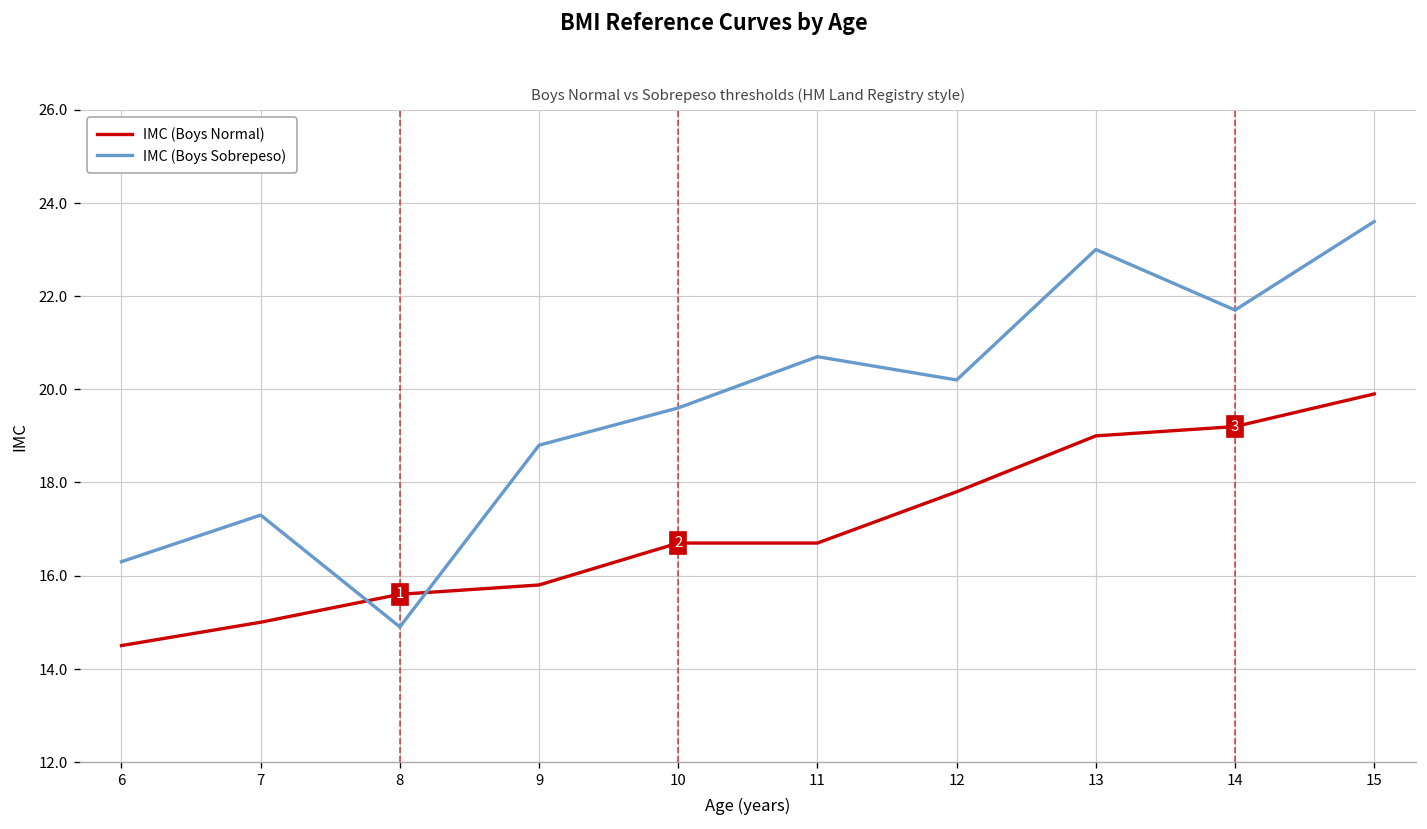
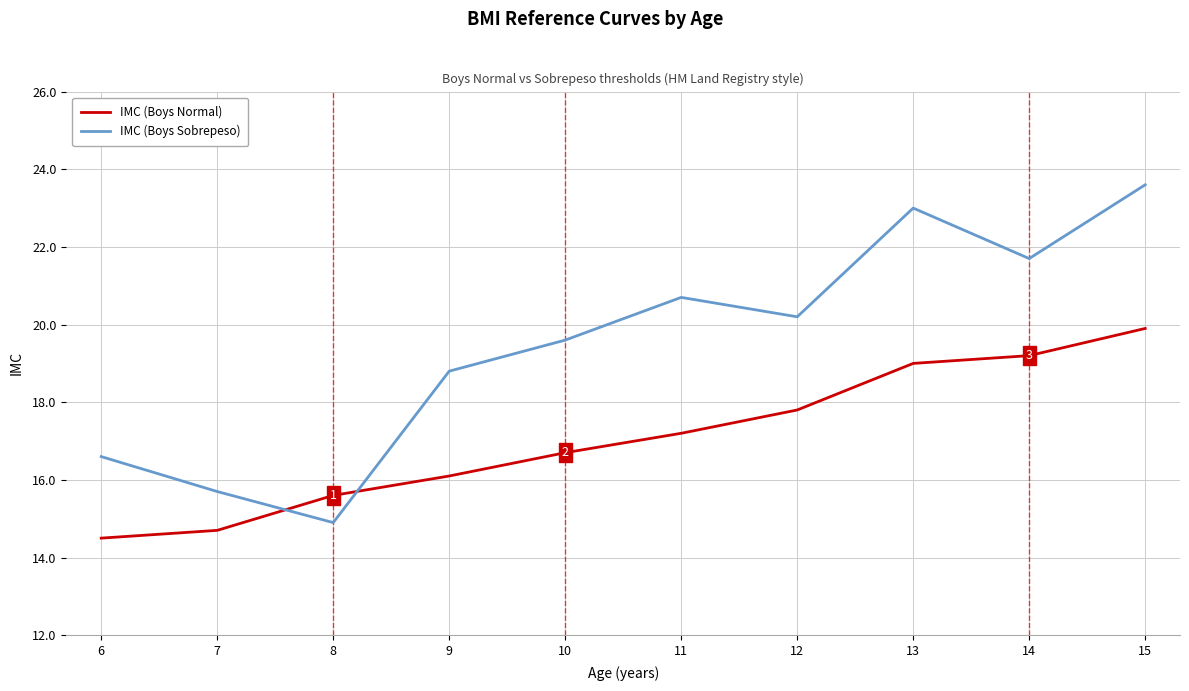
IMC (Boys Sobrepeso), 6: 16.3 -> 16.6
IMC (Boys Normal), 7: 15.0 -> 14.7
IMC (Boys Sobrepeso), 7: 17.3 -> 15.7
IMC (Boys Normal), 9: 15.8 -> 16.1
IMC (Boys Normal), 11: 16.7 -> 17.2
